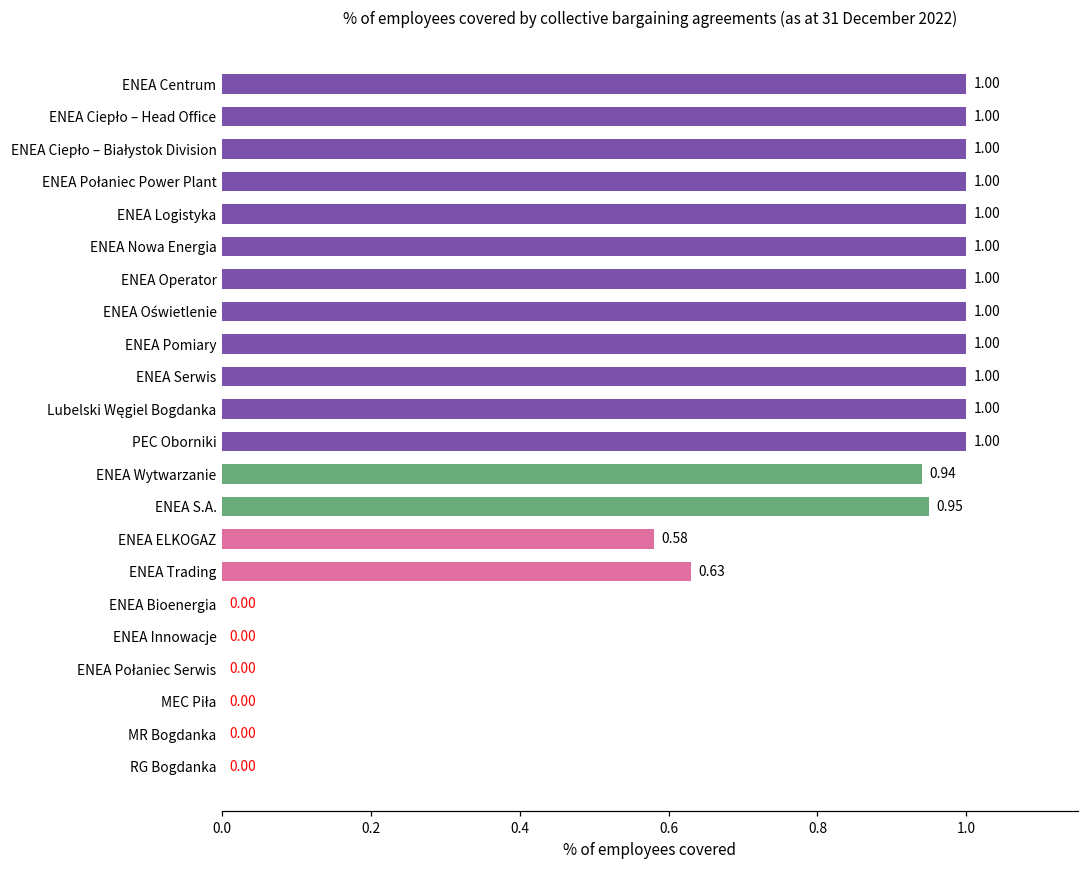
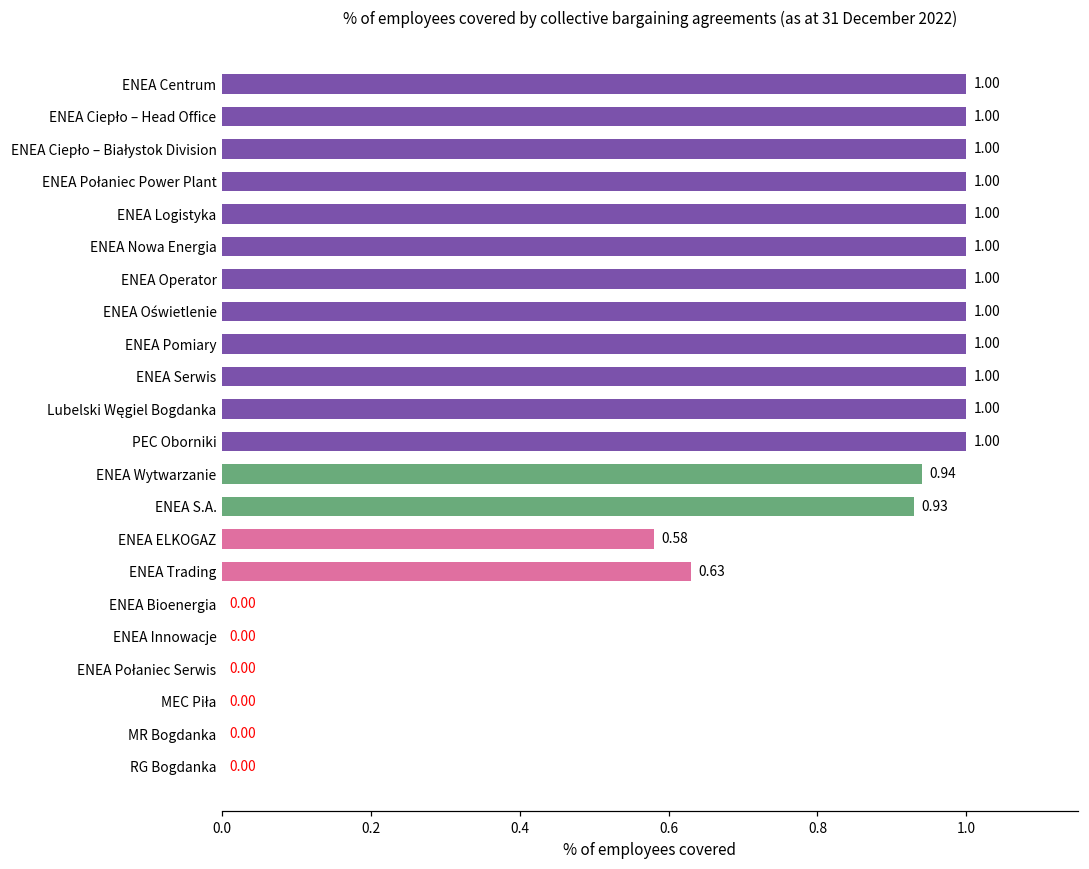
ENEA S.A.: 0.95 -> 0.93
